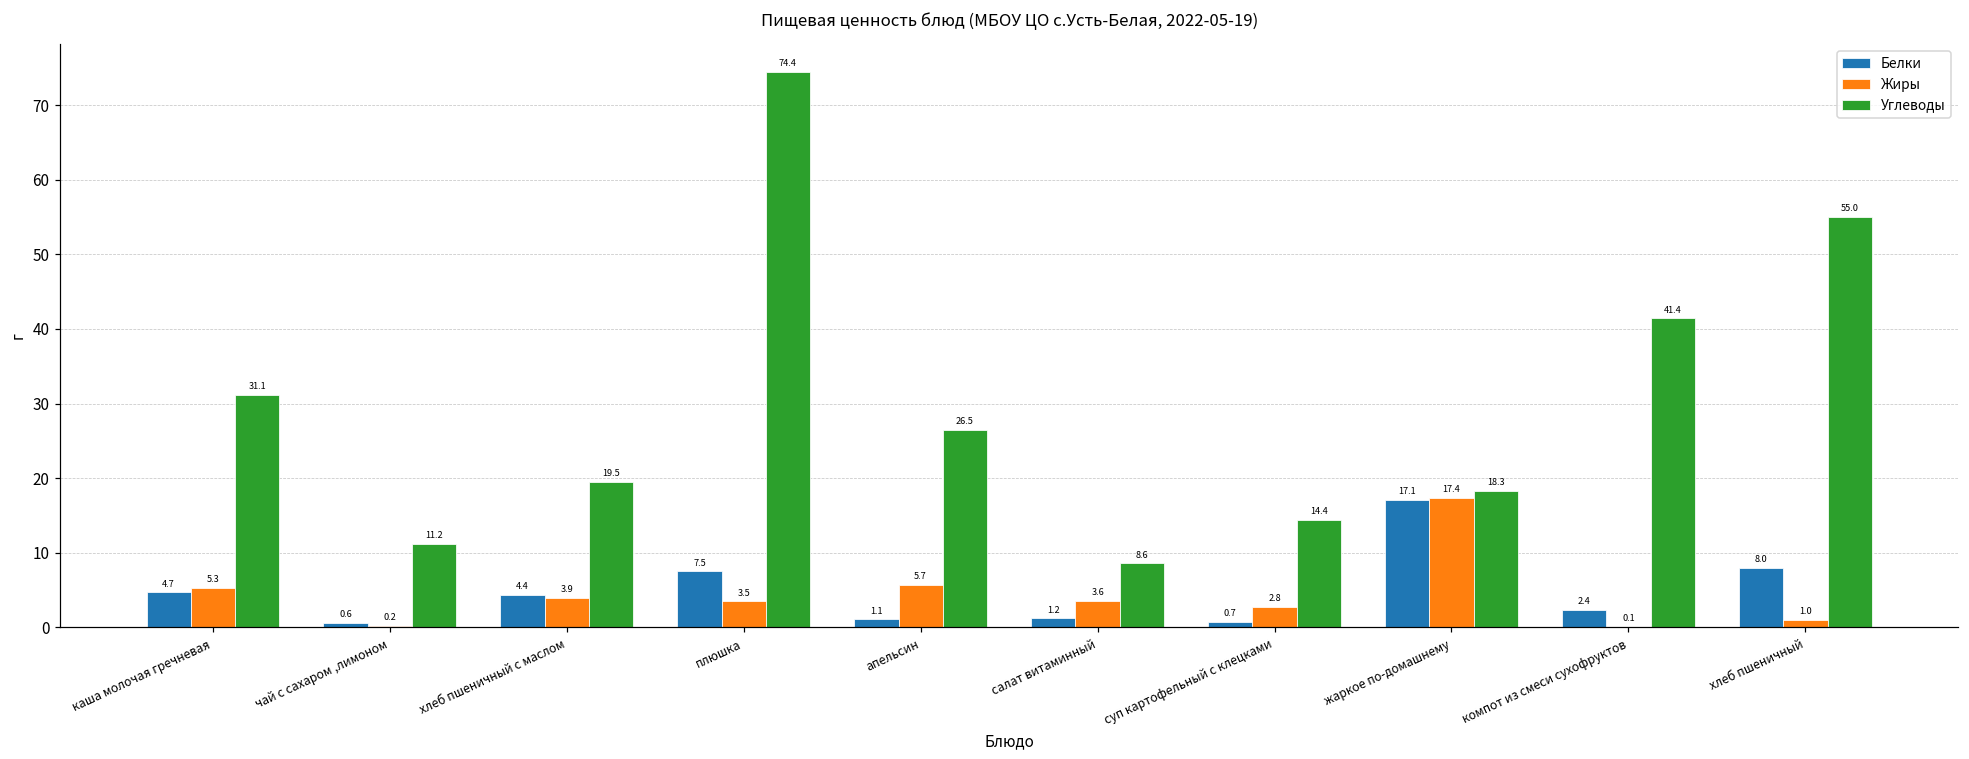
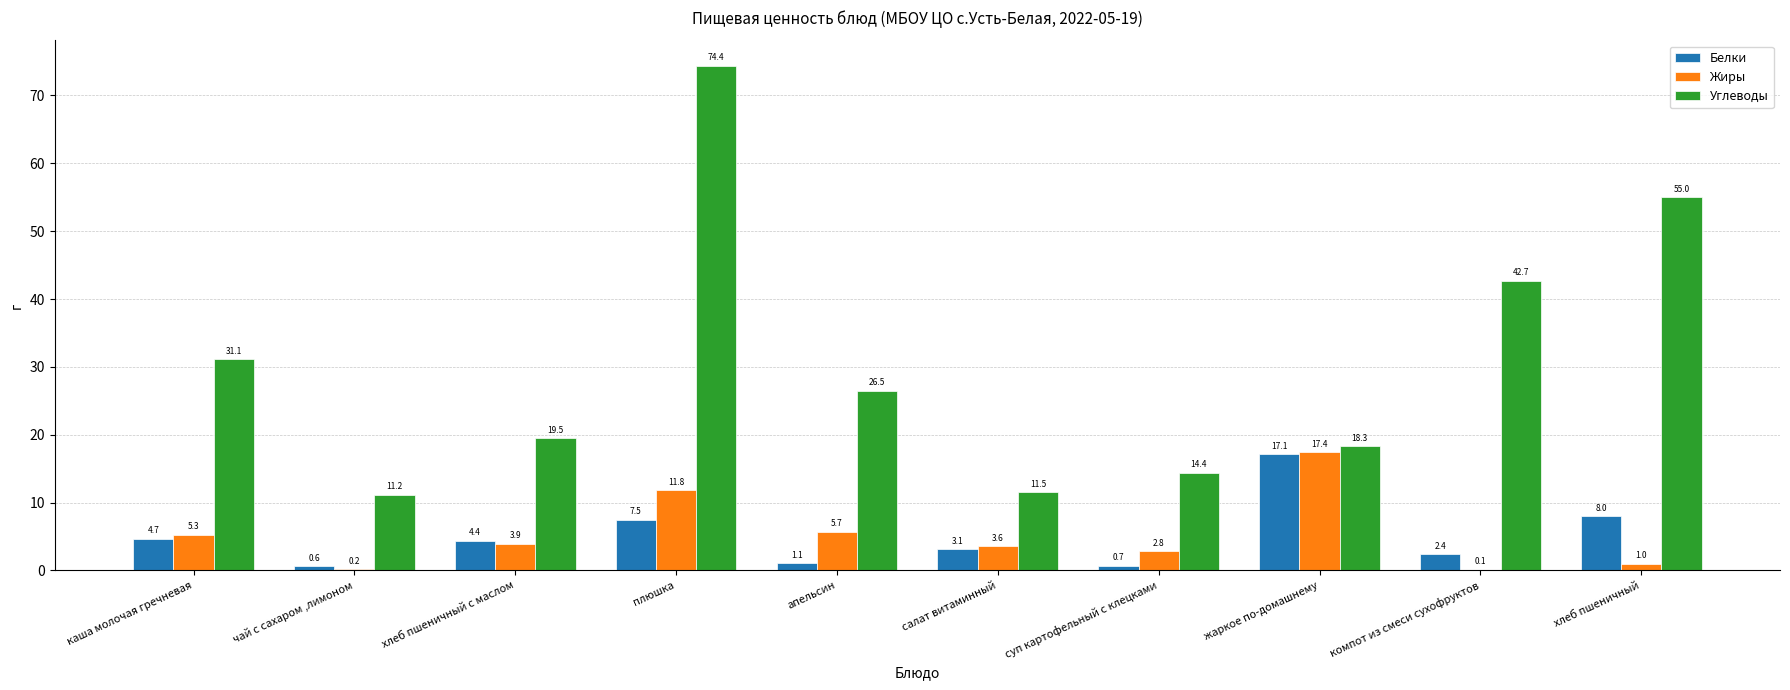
Жиры, плюшка: 3.5 -> 11.8
Белки, салат витаминный: 1.2 -> 3.1
Углеводы, салат витаминный: 8.6 -> 11.5
Углеводы, компот из смеси сухофруктов: 41.4 -> 42.7
